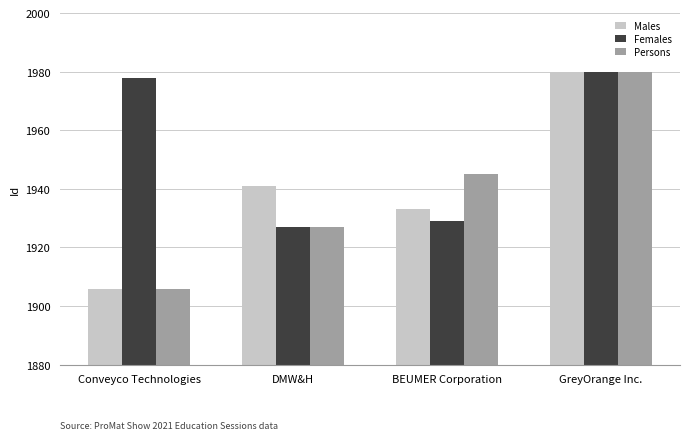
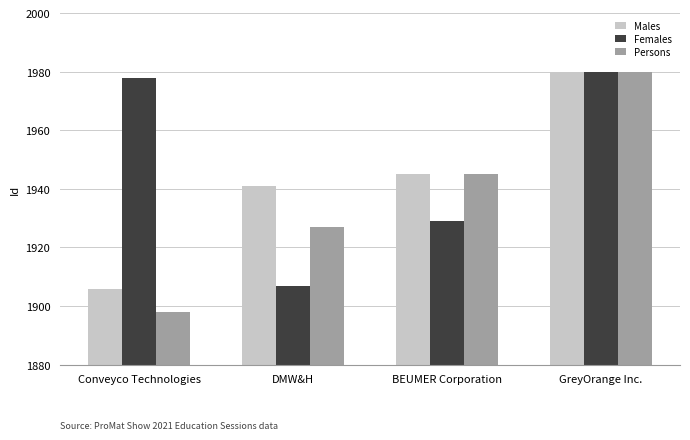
Persons, Conveyco Technologies: 1906 -> 1898
Females, DMW&H: 1927 -> 1907
Males, BEUMER Corporation: 1933 -> 1945
